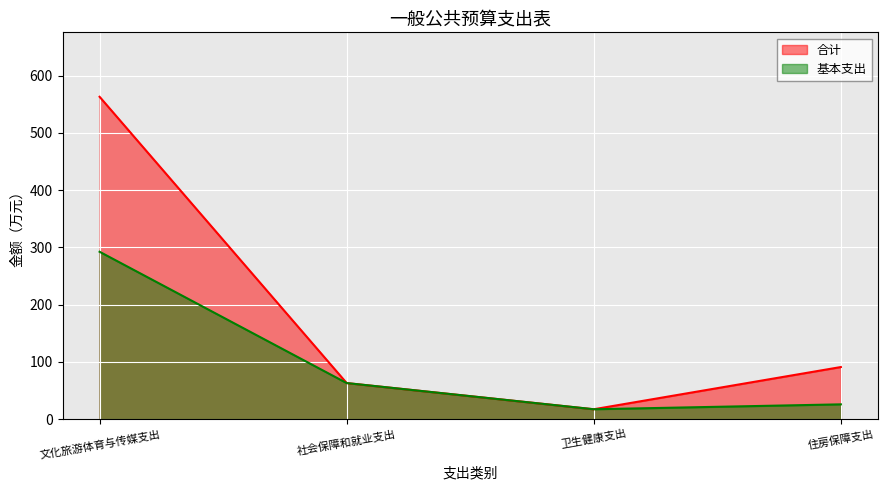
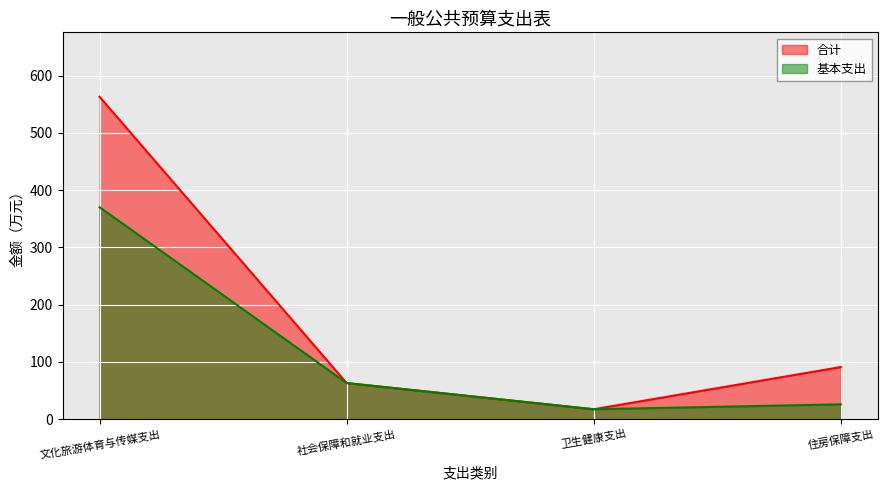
基本支出, 文化旅游体育与传媒支出: 290 -> 370
